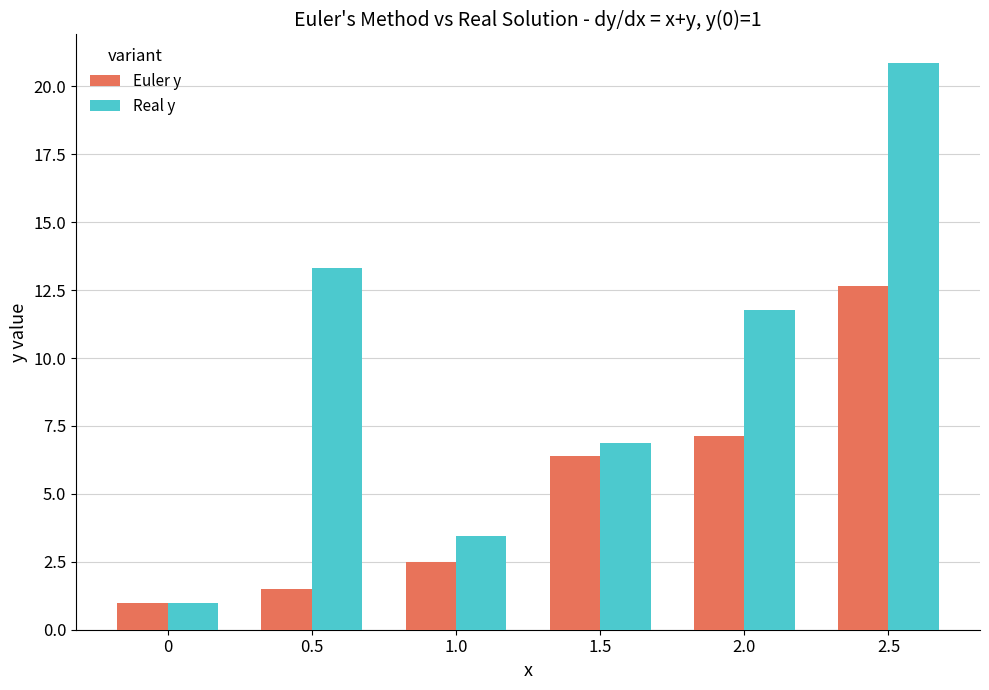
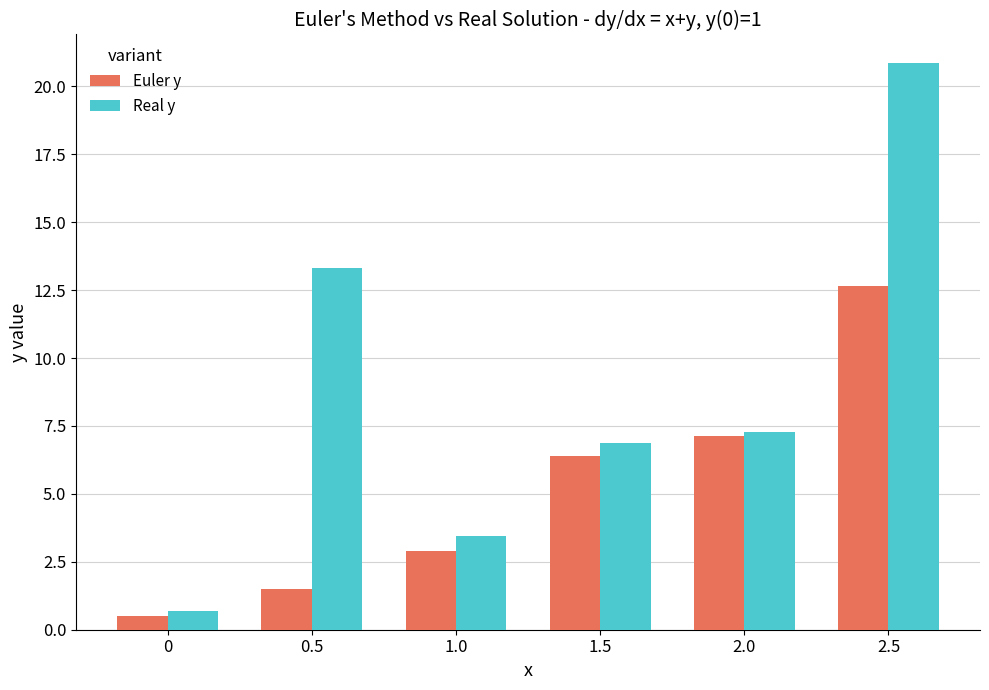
Euler y, 0: 1.0 -> 0.5
Real y, 0: 1.0 -> 0.7
Euler y, 1.0: 2.5 -> 2.9
Real y, 2.0: 11.8 -> 7.3
